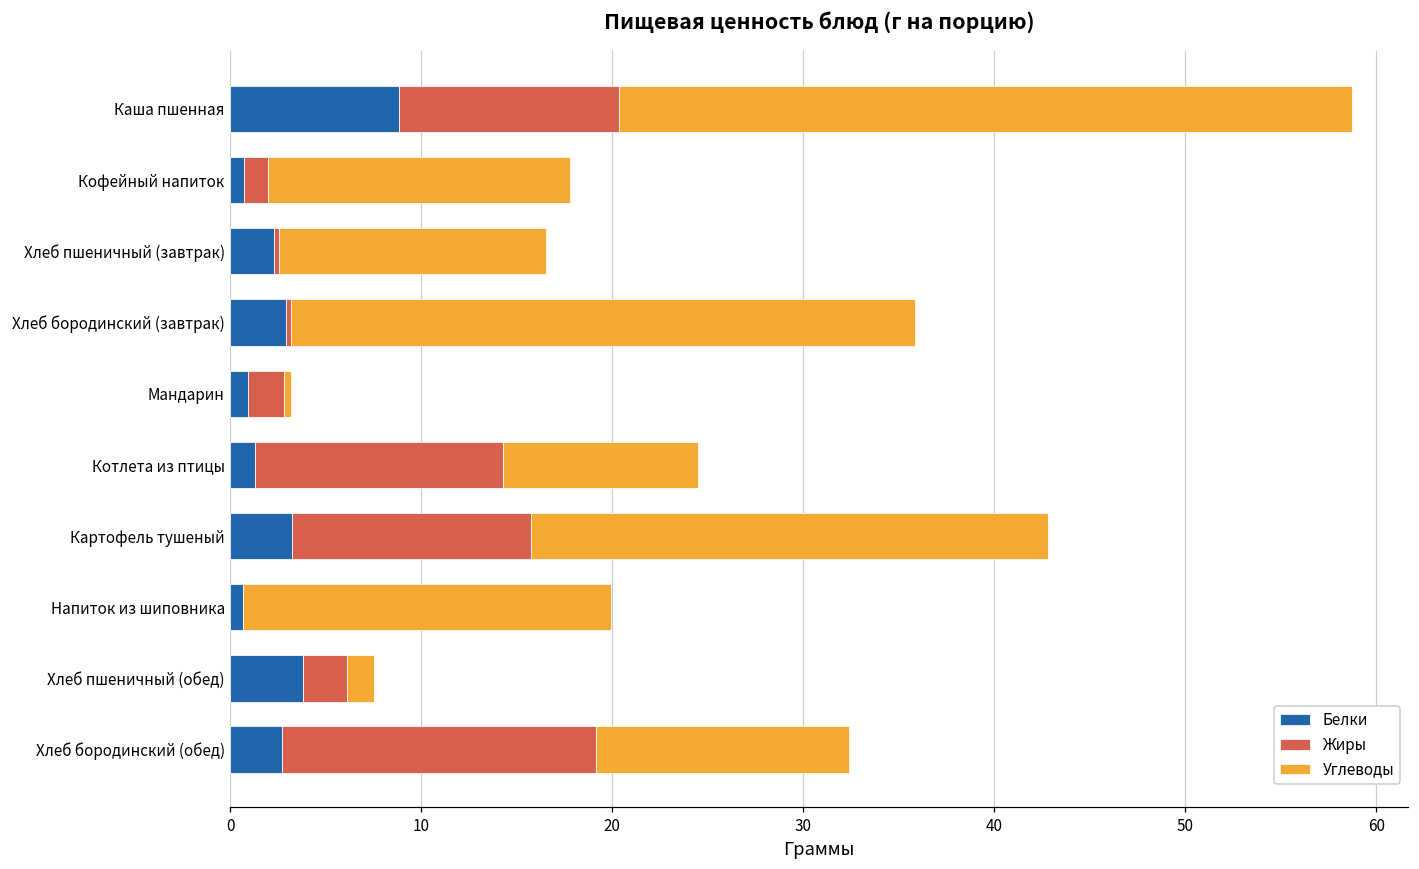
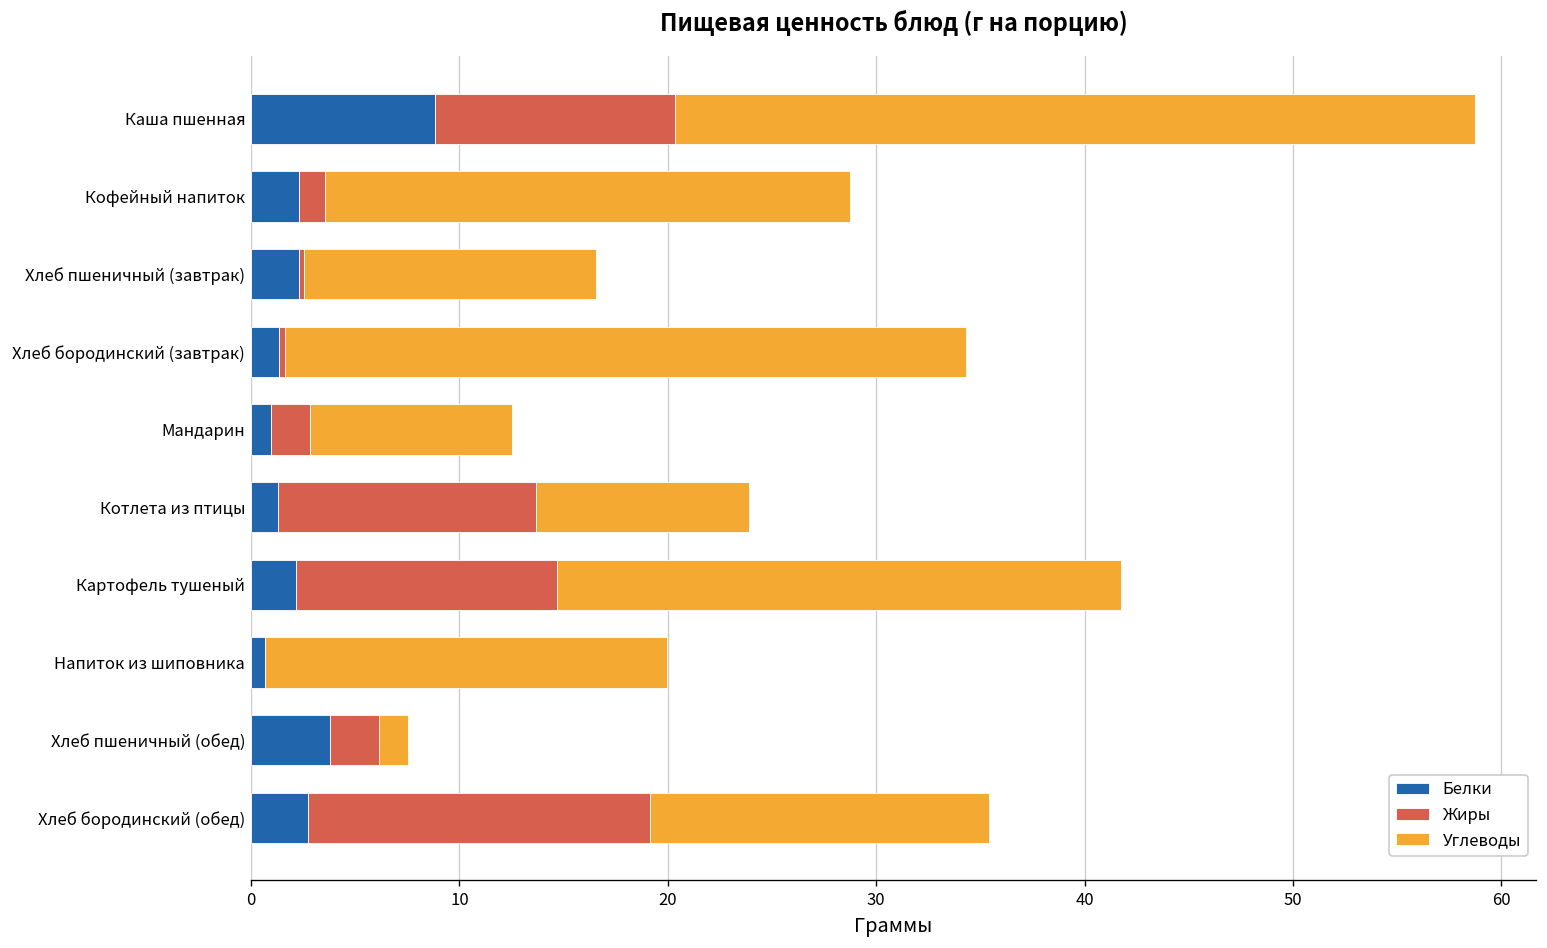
Белки, Кофейный напиток: 0.7 -> 2.3
Углеводы, Кофейный напиток: 15.8 -> 25.2
Белки, Хлеб бородинский (завтрак): 2.9 -> 1.4
Углеводы, Мандарин: 0.4 -> 9.7
Жиры, Котлета из птицы: 13.0 -> 12.4
Белки, Картофель тушеный: 3.3 -> 2.2
Углеводы, Хлеб бородинский (обед): 13.3 -> 16.3
